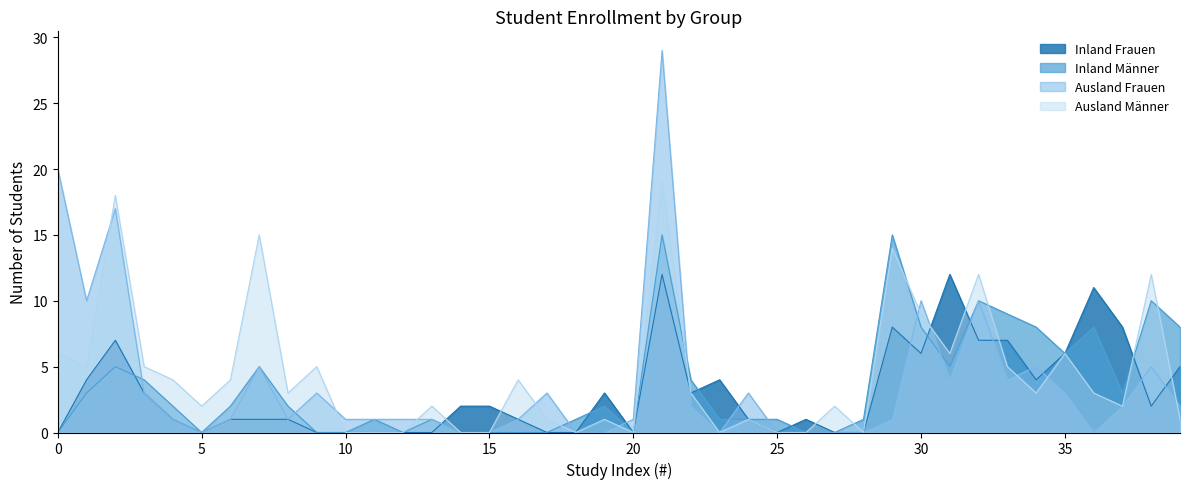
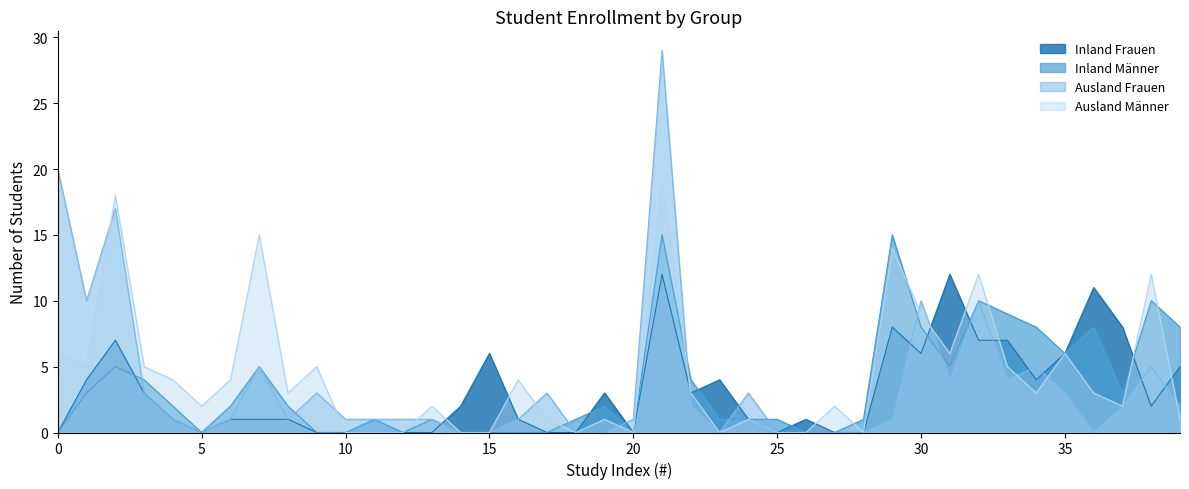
Inland Frauen, 15: 2 -> 6
